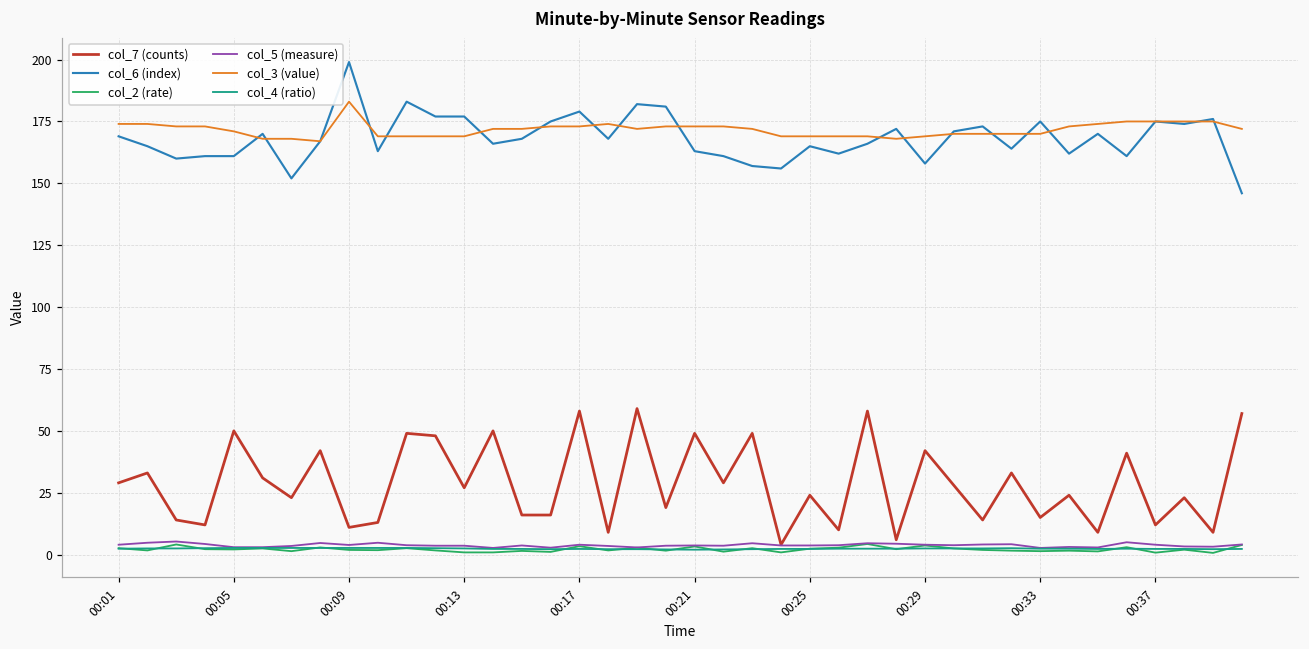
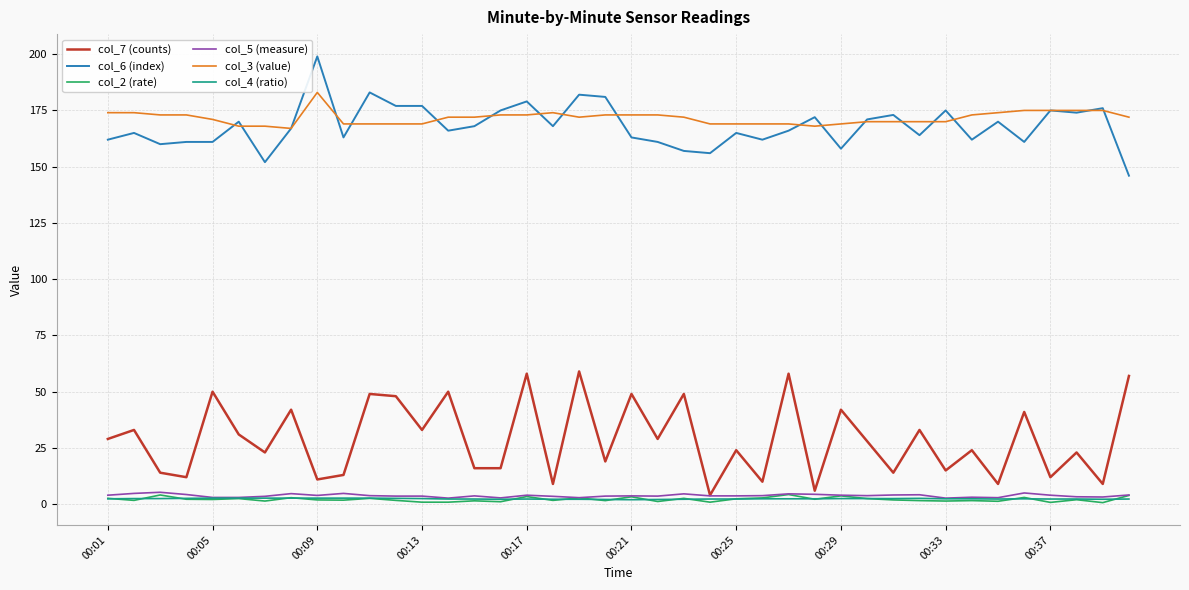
col_6 (index), 00:01: 169 -> 162
col_7 (counts), 00:13: 27 -> 33
